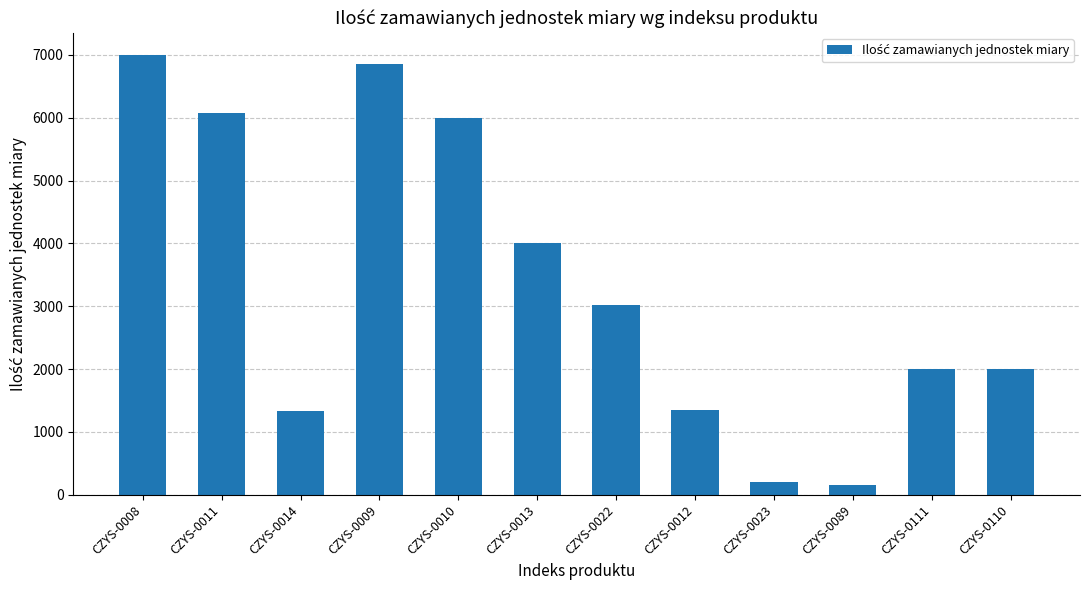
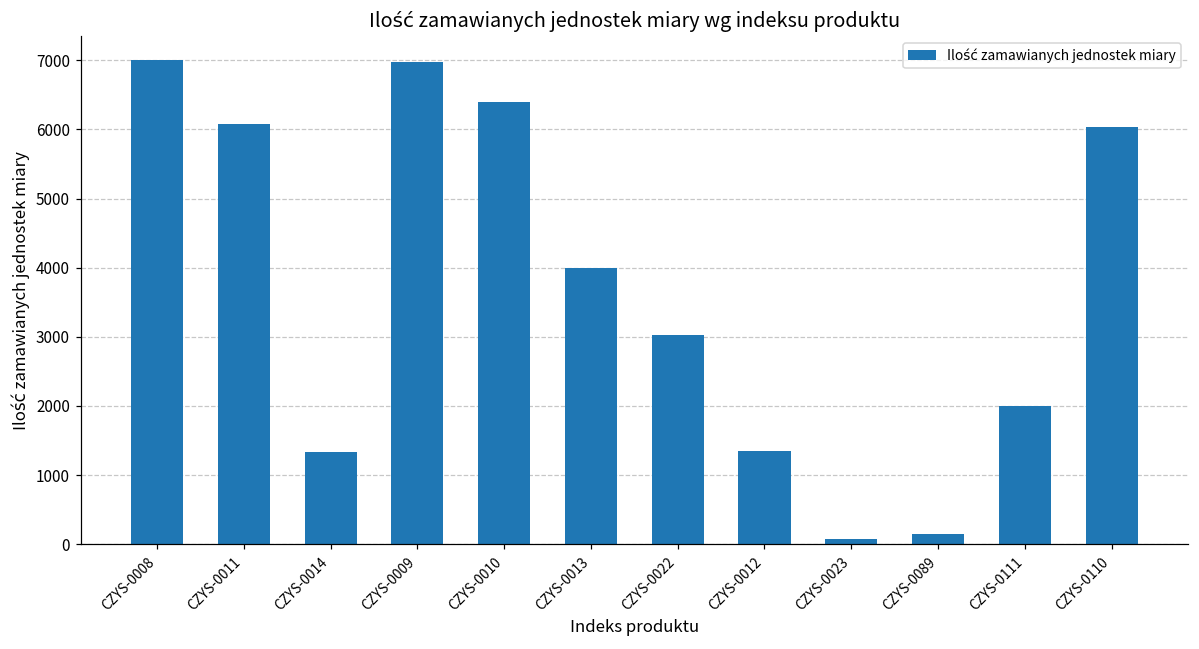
CZYS-0009: 6900 -> 7000
CZYS-0010: 6000 -> 6400
CZYS-0023: 200 -> 100
CZYS-0110: 2000 -> 6000
